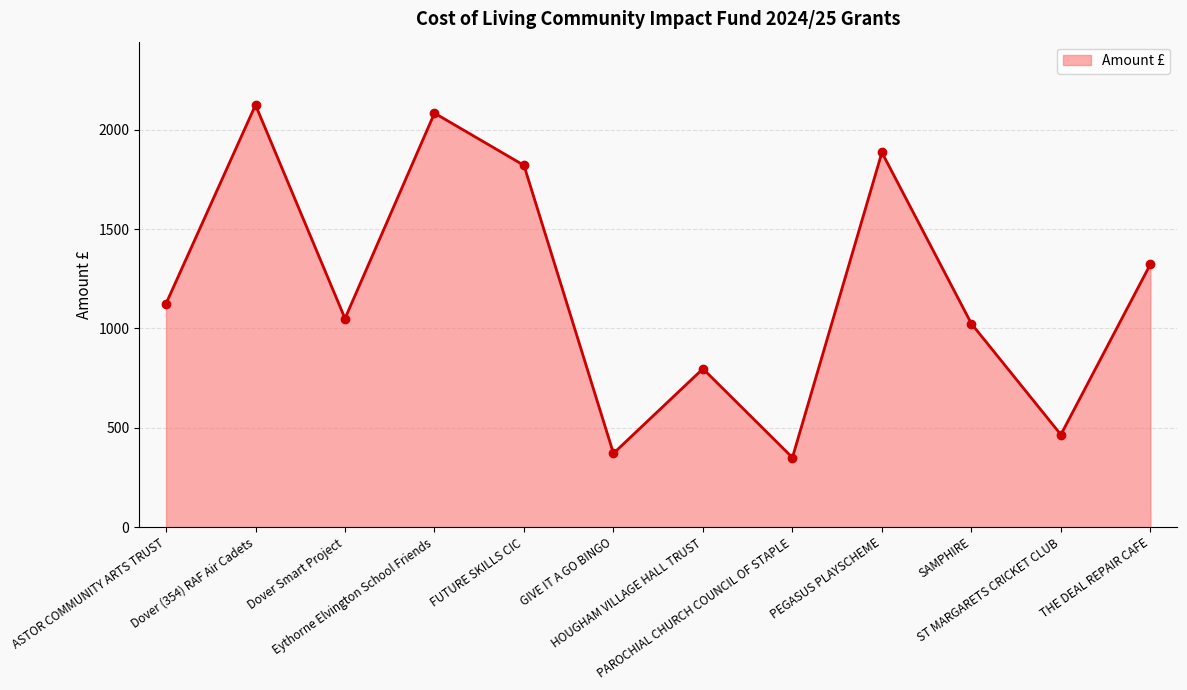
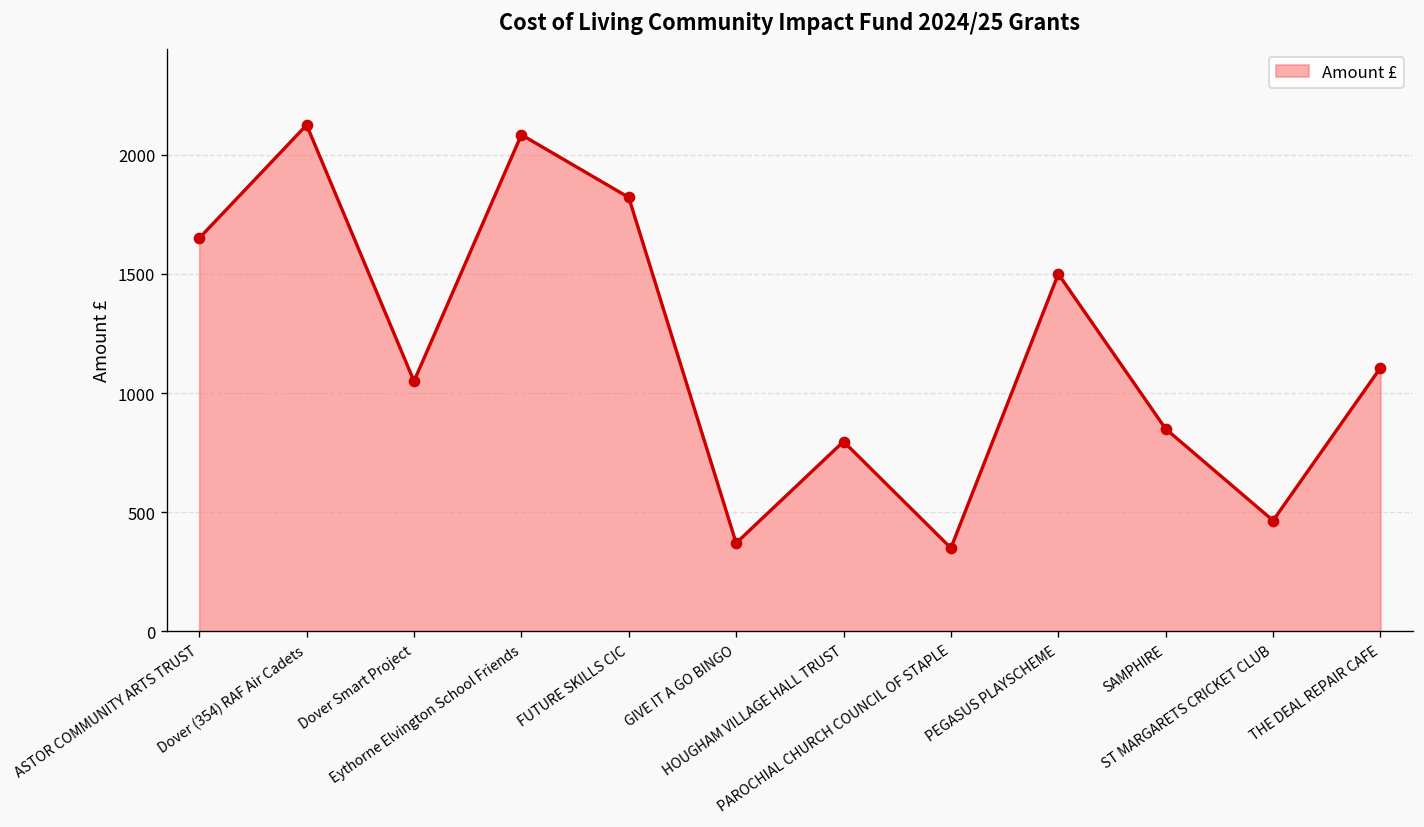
ASTOR COMMUNITY ARTS TRUST: 1130 -> 1650
PEGASUS PLAYSCHEME: 1890 -> 1500
SAMPHIRE: 1020 -> 850
THE DEAL REPAIR CAFE: 1320 -> 1110
